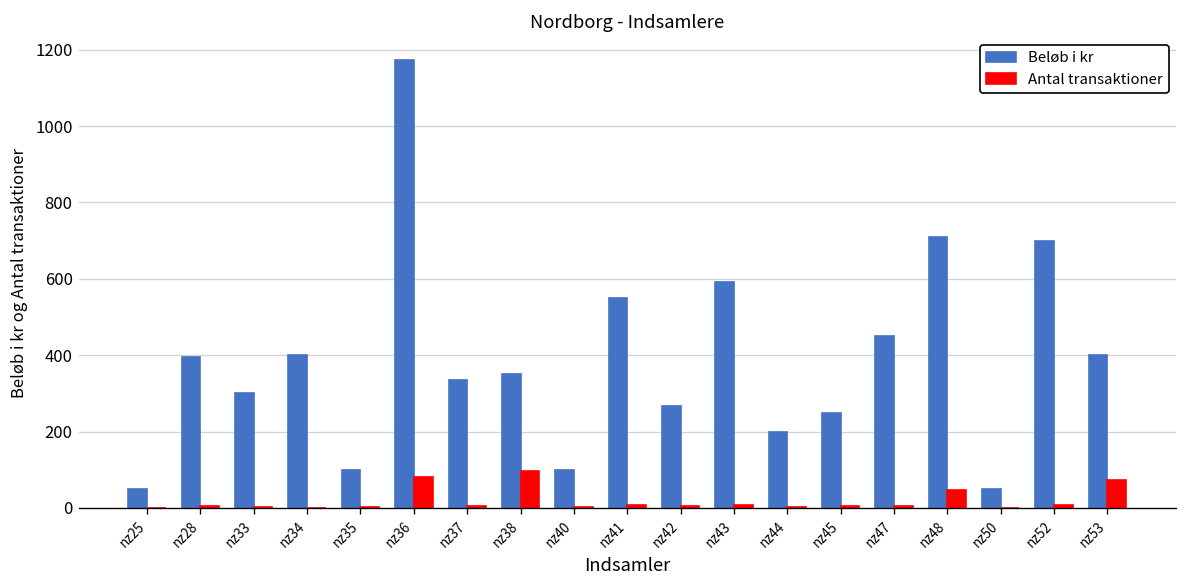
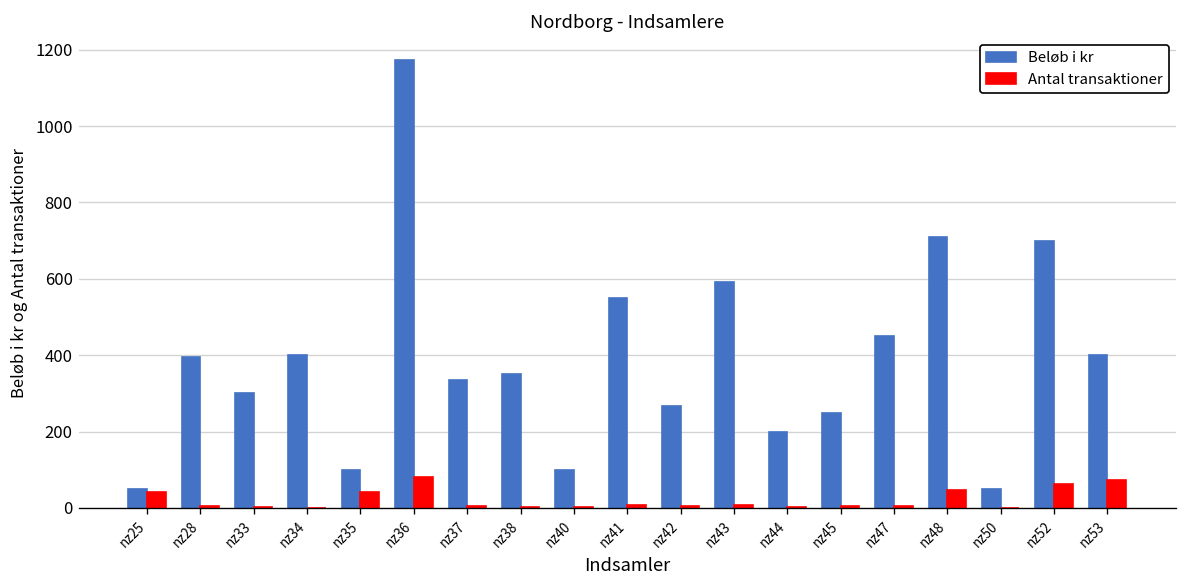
Antal transaktioner, nz25: 0 -> 40
Antal transaktioner, nz35: 0 -> 40
Antal transaktioner, nz38: 100 -> 0
Antal transaktioner, nz52: 10 -> 60
